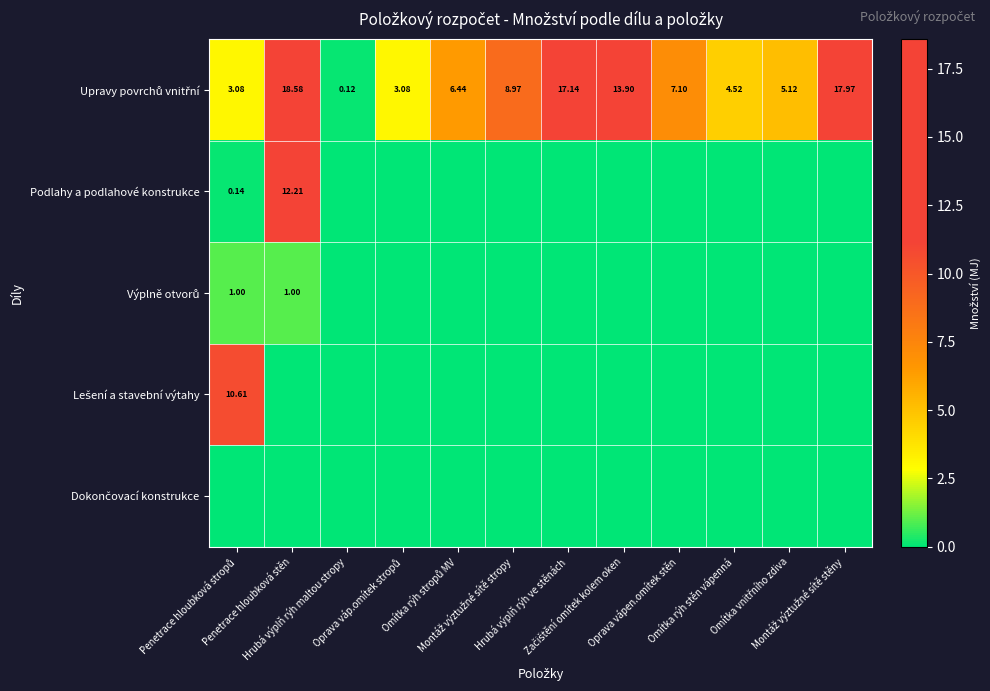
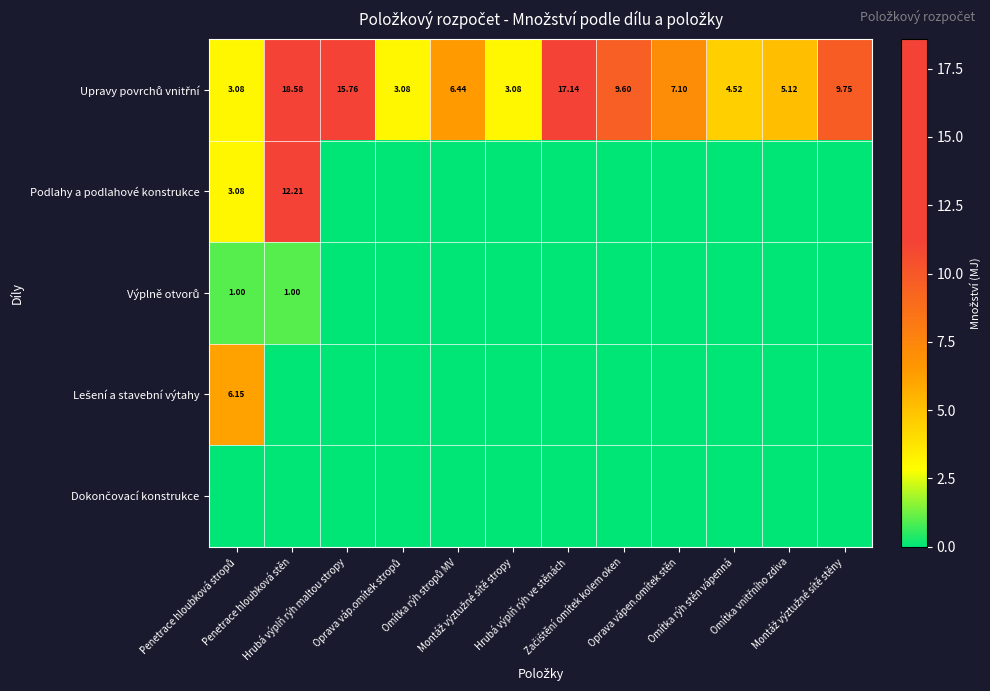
Upravy povrchů vnitřní, Hrubá výplň rýh maltou stropy: 0.12 -> 15.76
Upravy povrchů vnitřní, Montáž výztužné sítě stropy: 8.97 -> 3.08
Upravy povrchů vnitřní, Začištění omítek kolem oken: 13.90 -> 9.60
Upravy povrchů vnitřní, Montáž výztužné sítě stěny: 17.97 -> 9.75
Podlahy a podlahové konstrukce, Penetrace hloubková stropů: 0.14 -> 3.08
Lešení a stavební výtahy, Penetrace hloubková stropů: 10.61 -> 6.15
